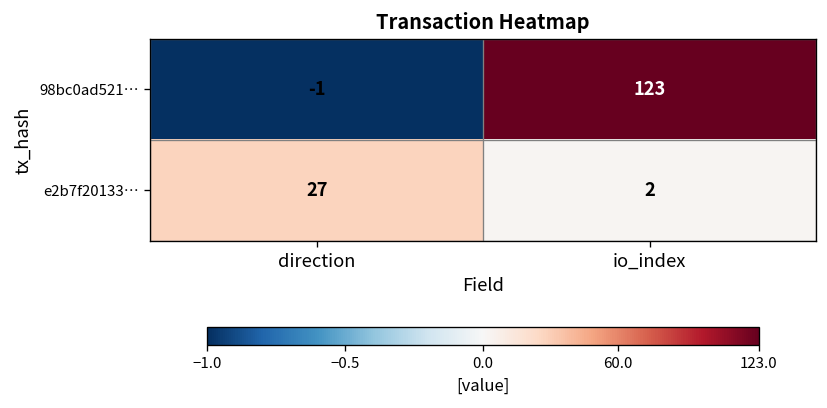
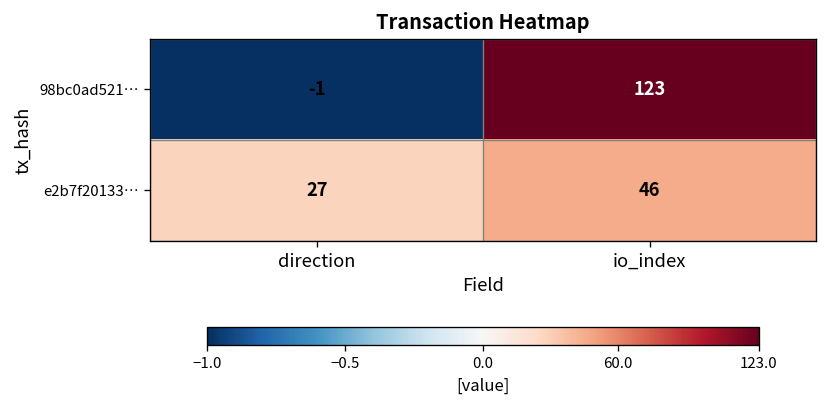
e2b7f20133…, io_index: 2 -> 46
